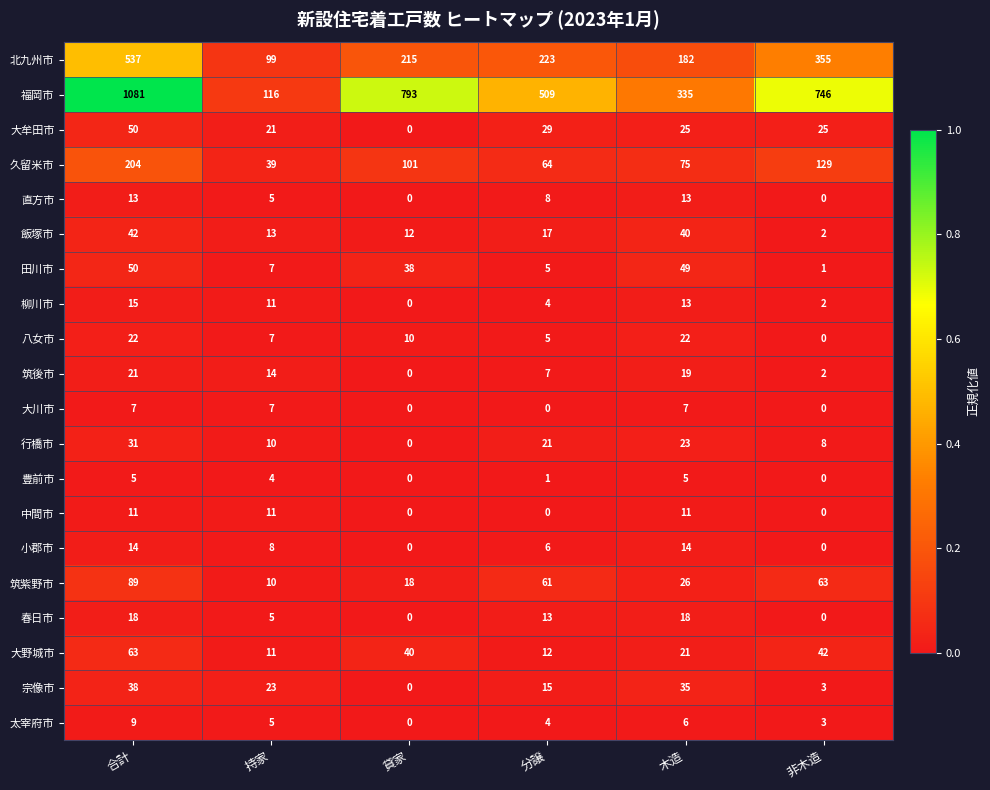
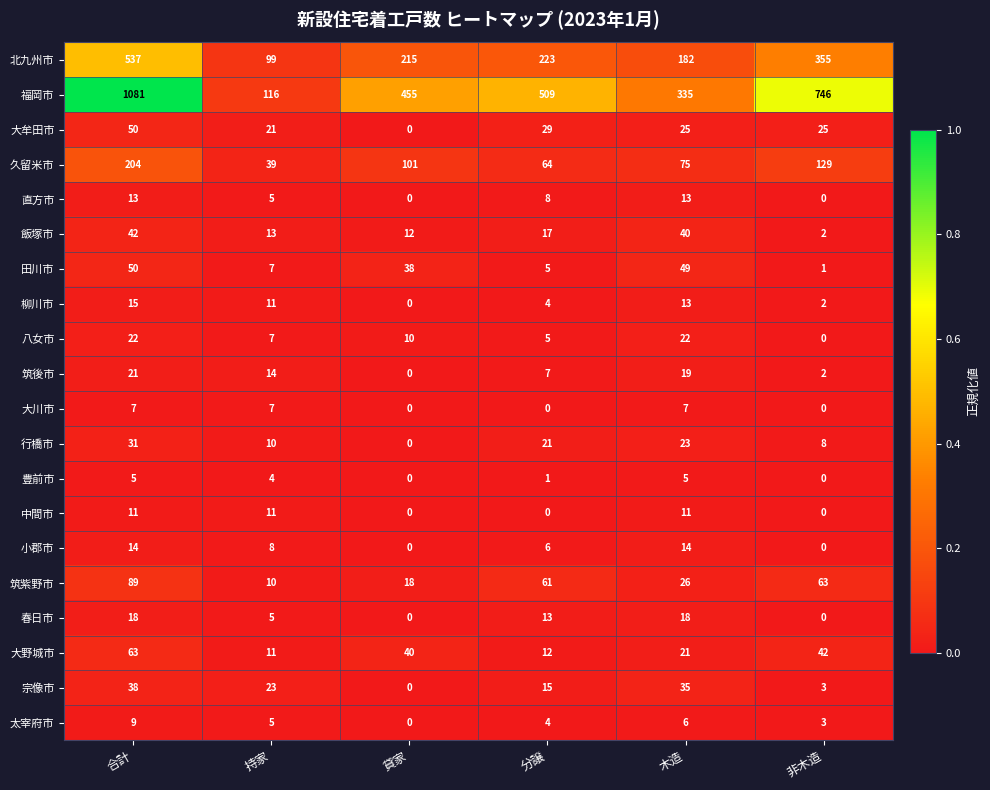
福岡市, 貸家: 793 -> 455
